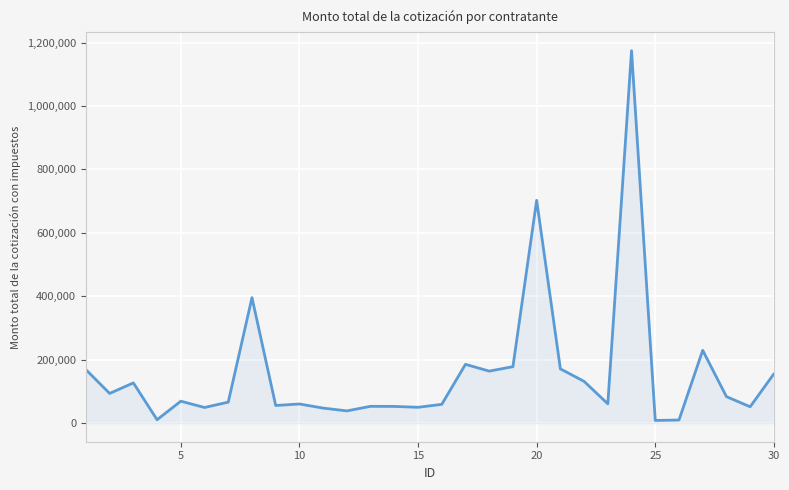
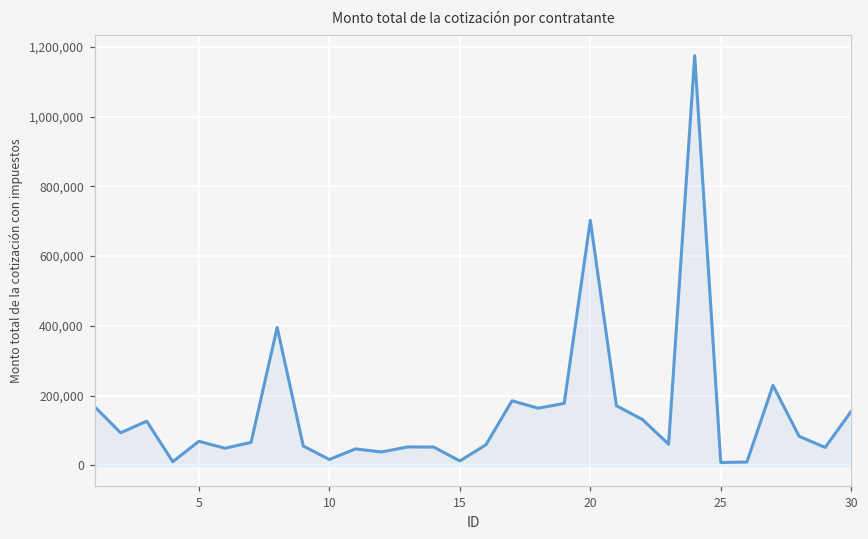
10: 60,000 -> 20,000
15: 50,000 -> 10,000
